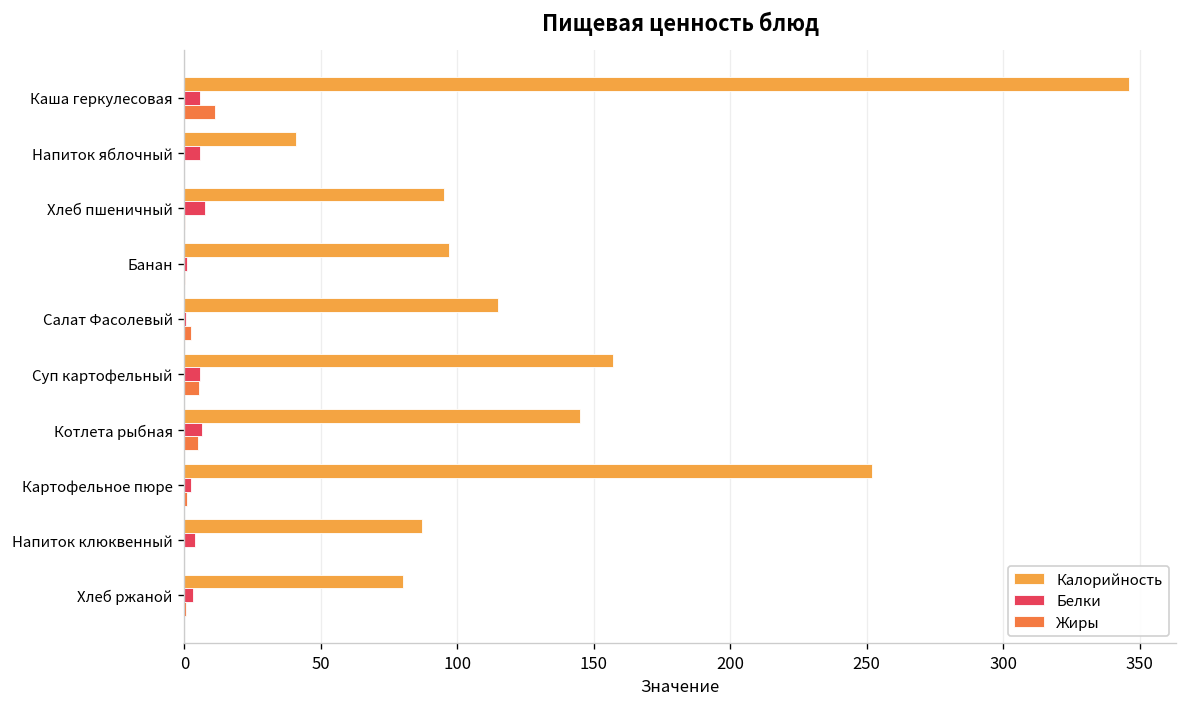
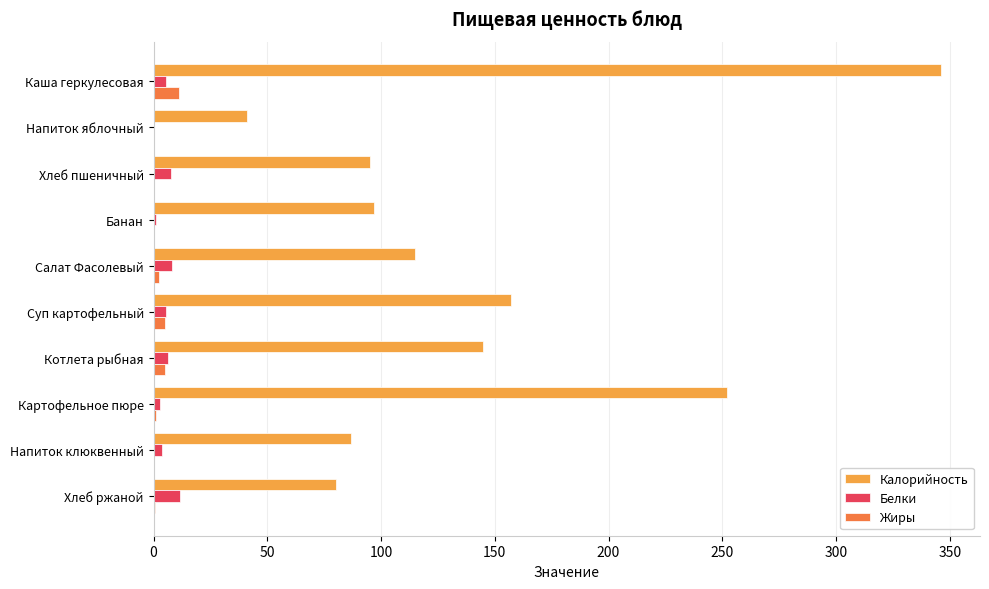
Белки, Напиток яблочный: 6 -> 0
Белки, Салат Фасолевый: 1 -> 8
Белки, Хлеб ржаной: 3 -> 12
